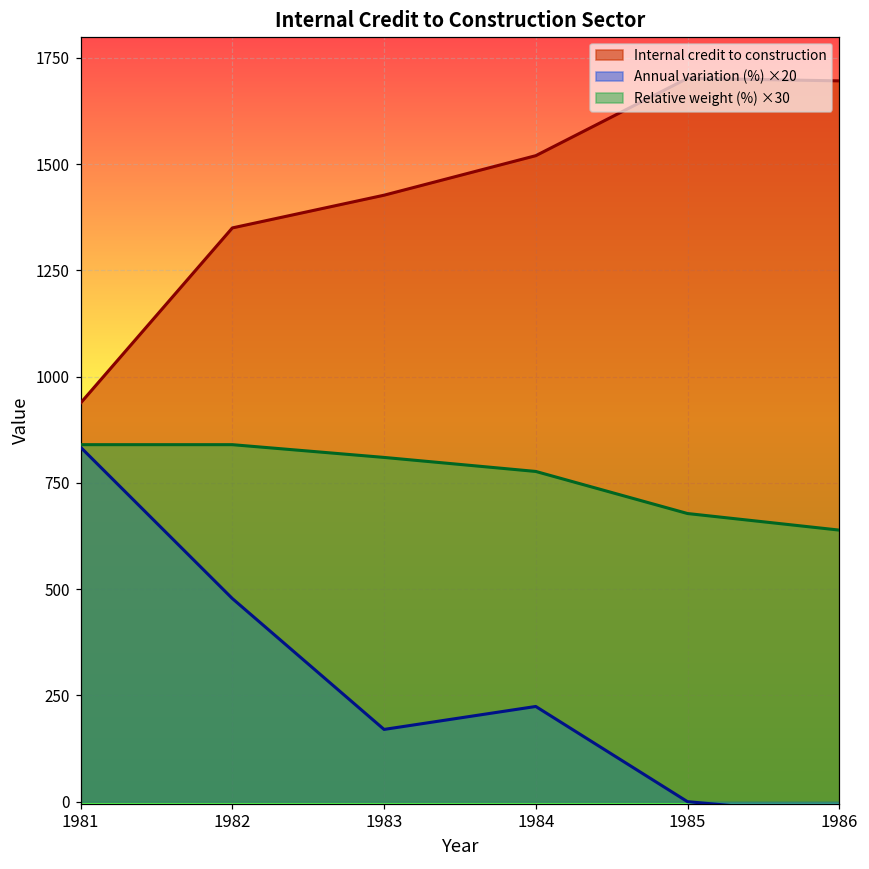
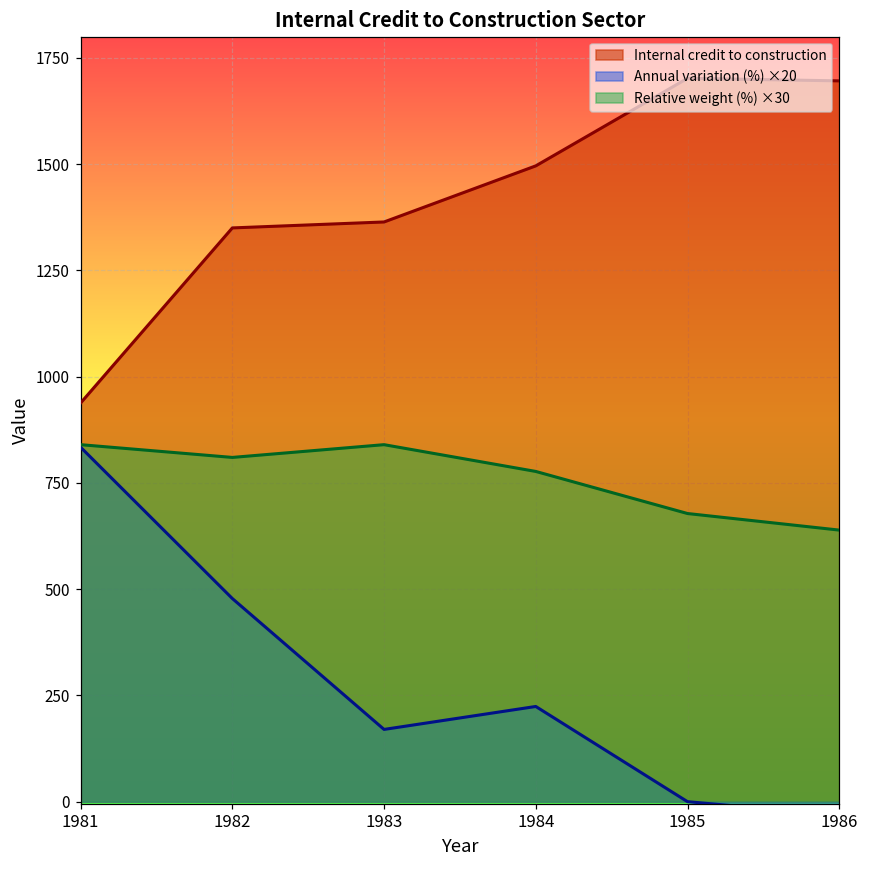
Relative weight (%) ×30, 1982: 840 -> 810
Internal credit to construction, 1983: 1430 -> 1360
Relative weight (%) ×30, 1983: 810 -> 840
Internal credit to construction, 1984: 1520 -> 1500
